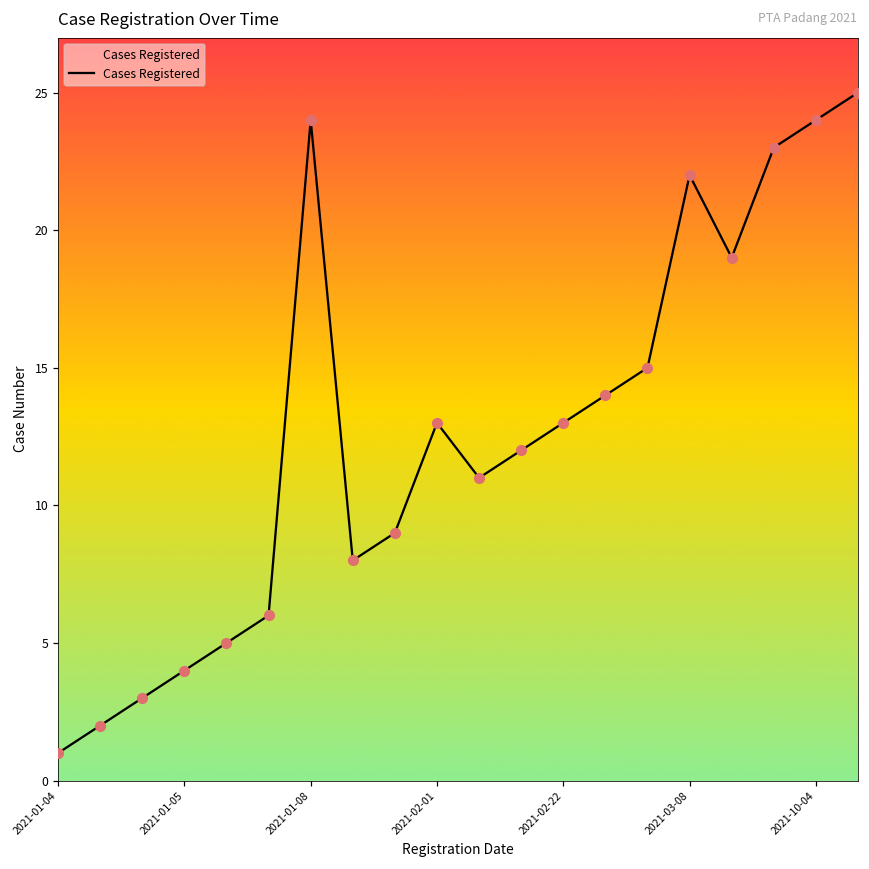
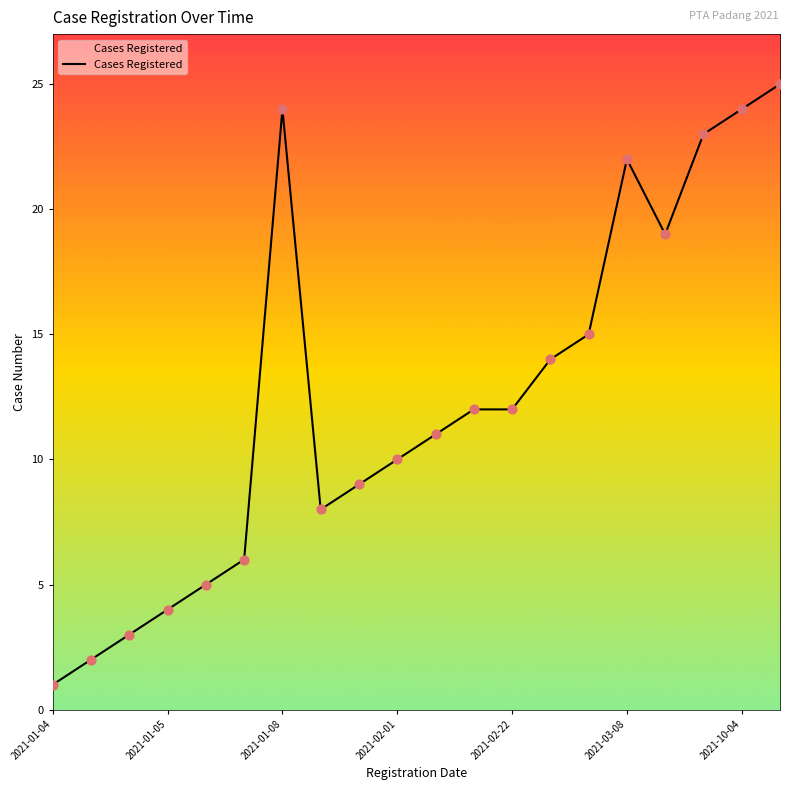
2021-02-01: 13 -> 10
2021-02-22: 13 -> 12
